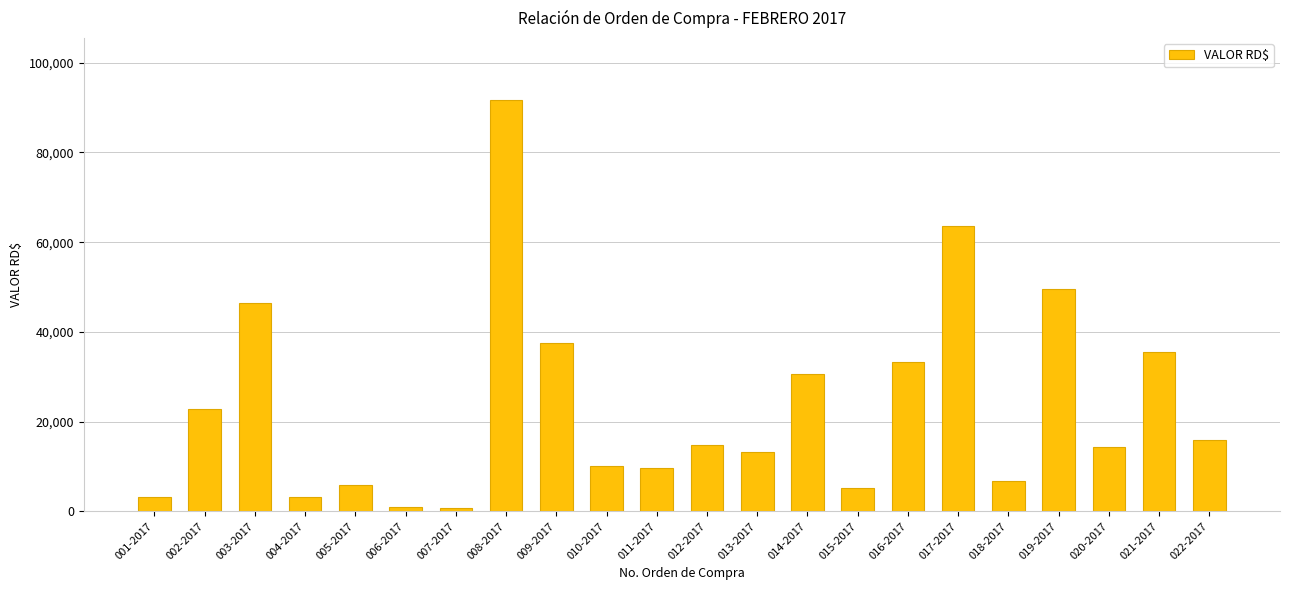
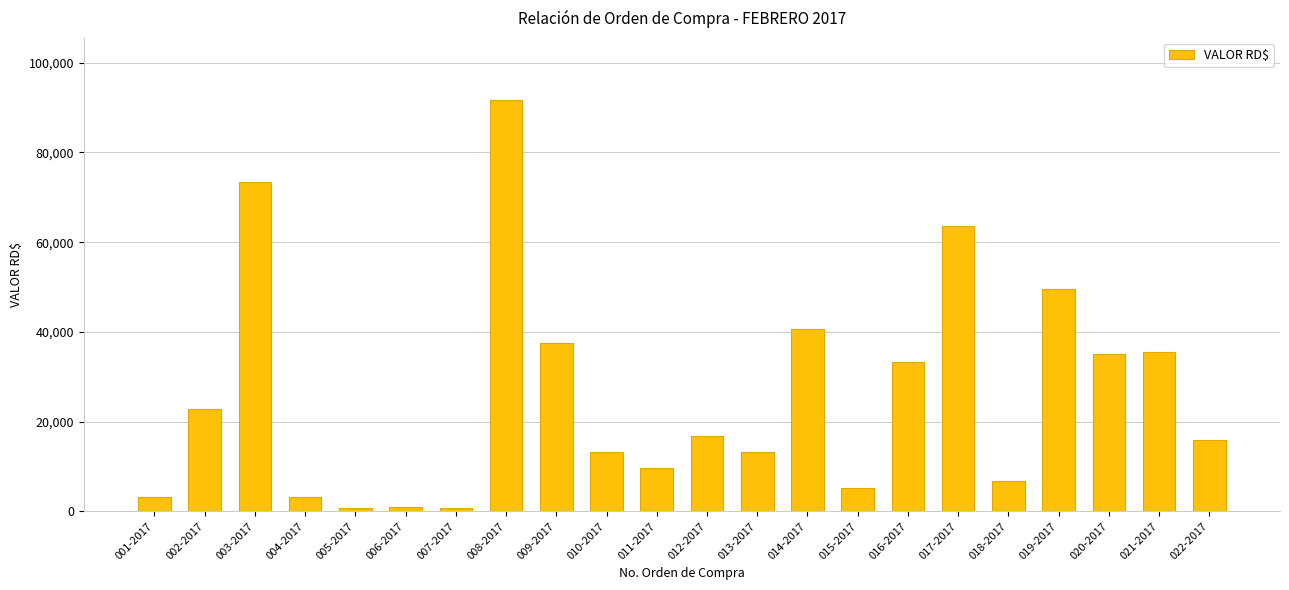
003-2017: 47,000 -> 73,000
005-2017: 6,000 -> 1,000
010-2017: 10,000 -> 13,000
012-2017: 15,000 -> 17,000
014-2017: 31,000 -> 41,000
020-2017: 14,000 -> 35,000
